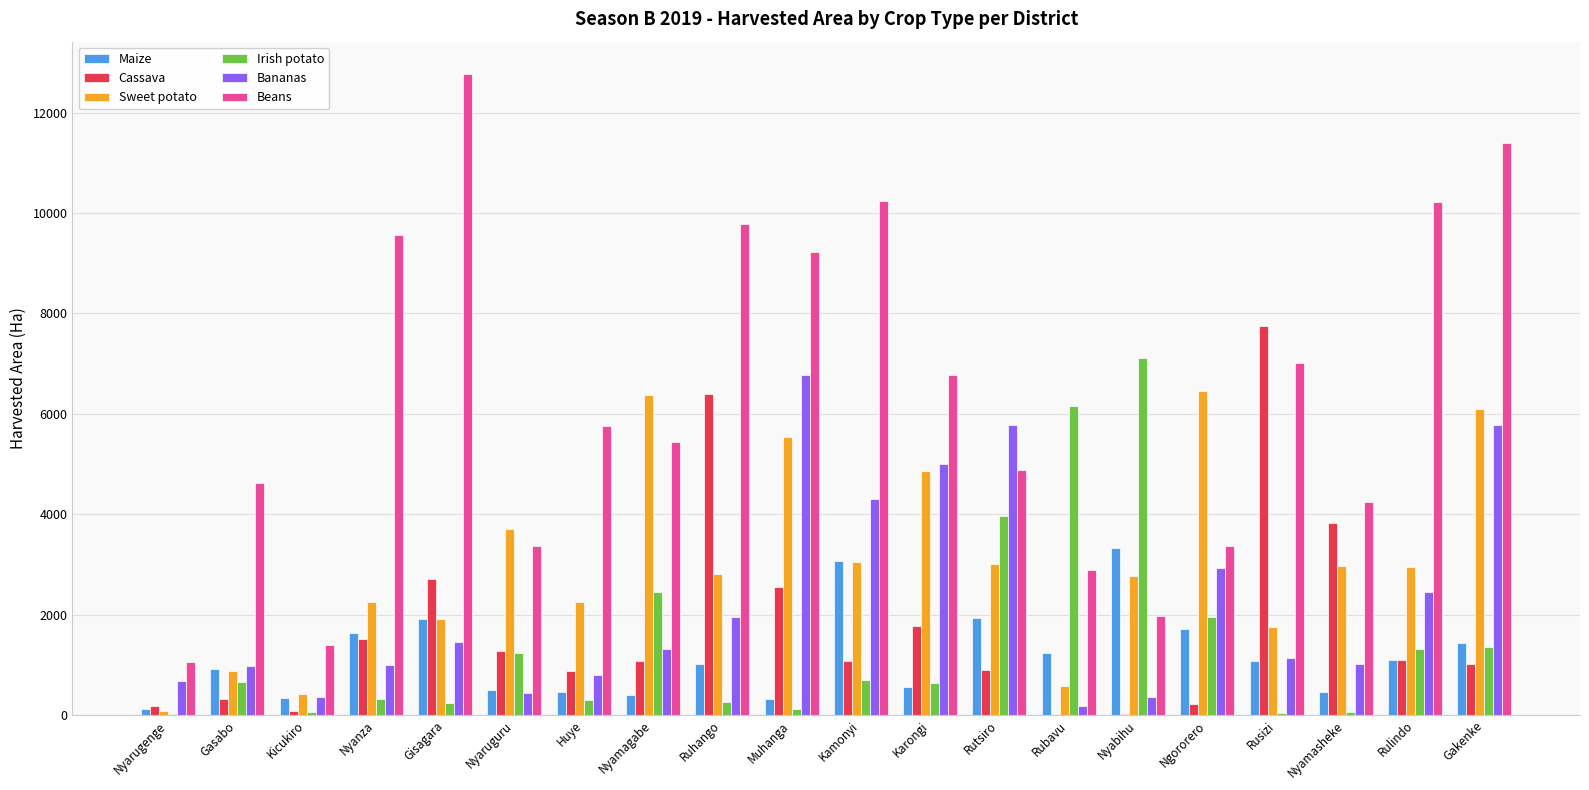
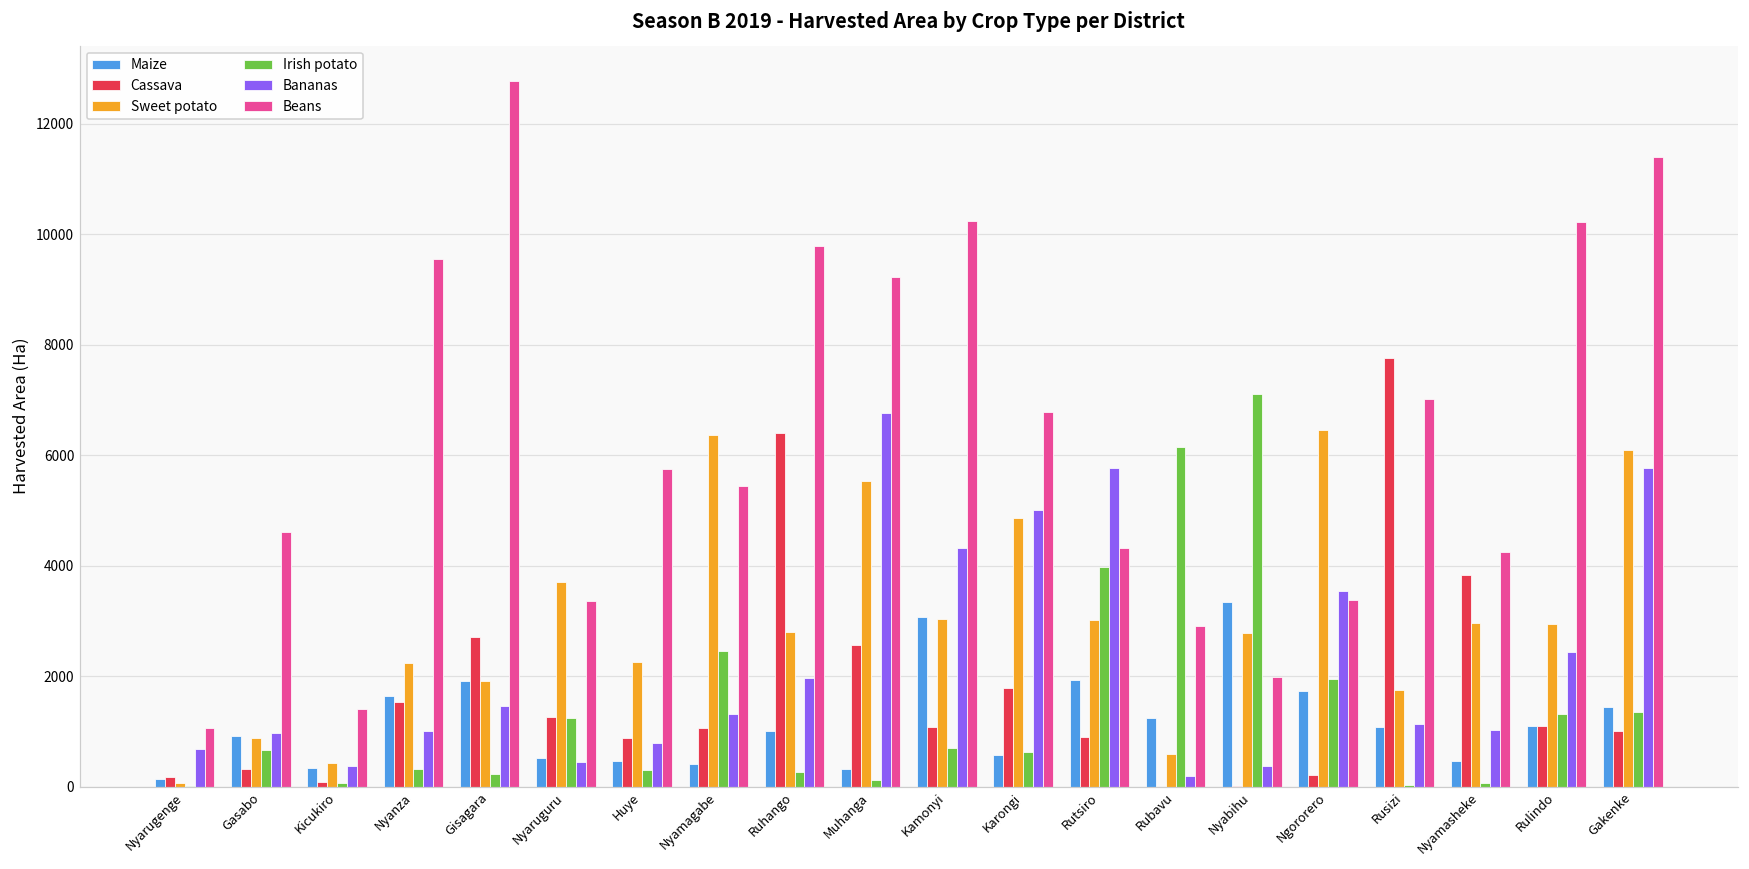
Beans, Rutsiro: 4900 -> 4300
Bananas, Ngororero: 2900 -> 3500
